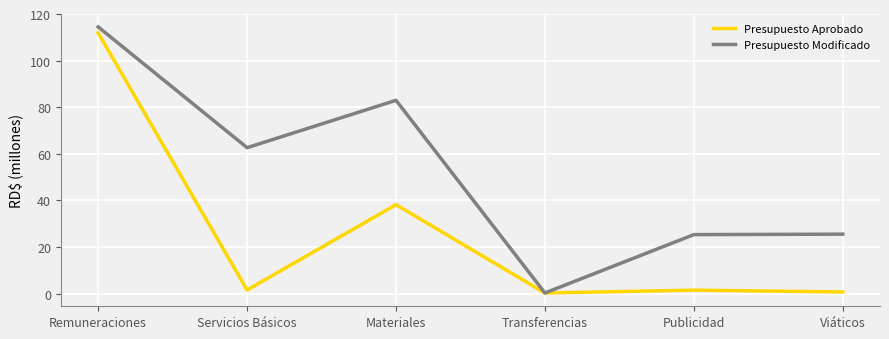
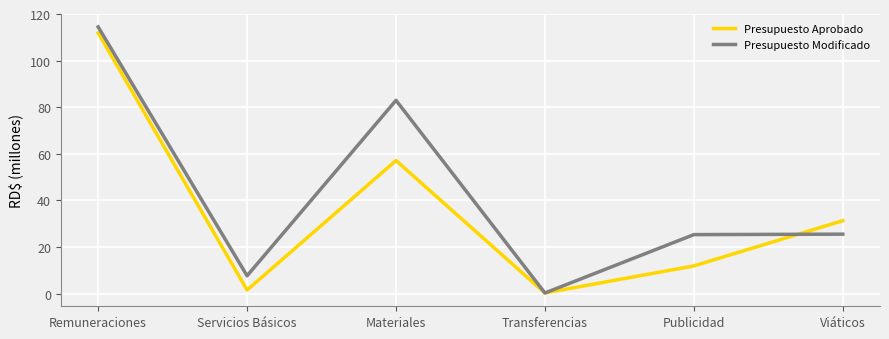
Presupuesto Modificado, Servicios Básicos: 63 -> 8
Presupuesto Aprobado, Materiales: 38 -> 57
Presupuesto Aprobado, Publicidad: 2 -> 12
Presupuesto Aprobado, Viáticos: 1 -> 31
